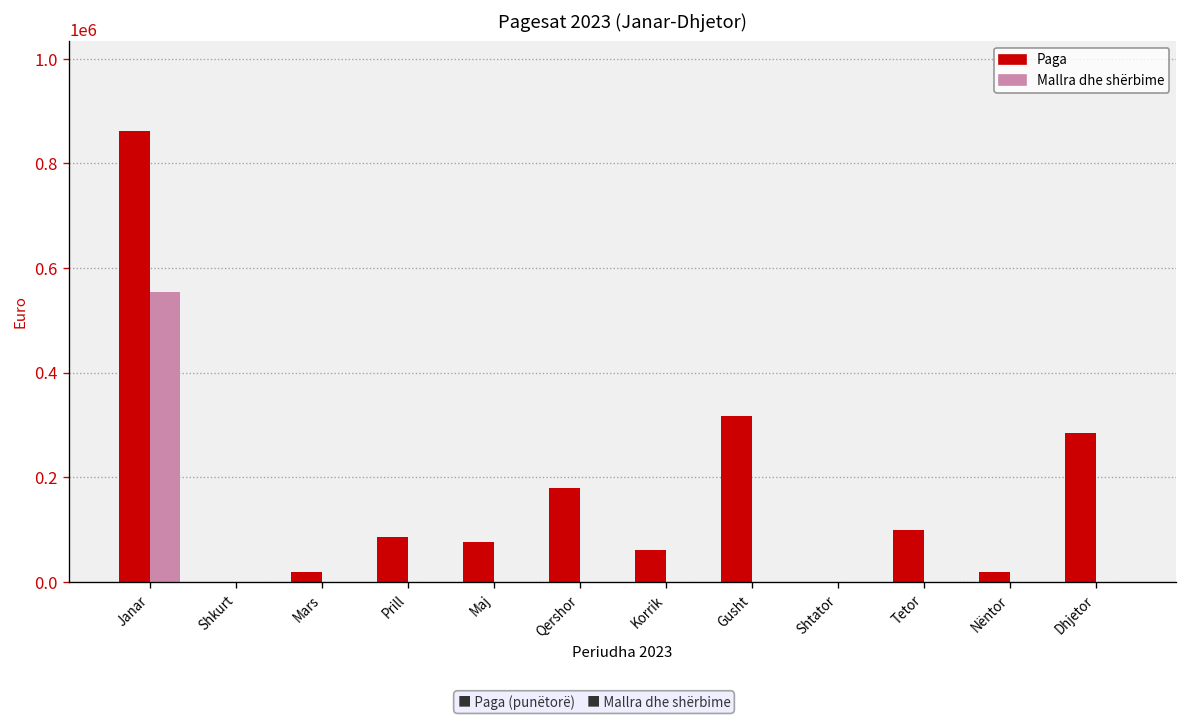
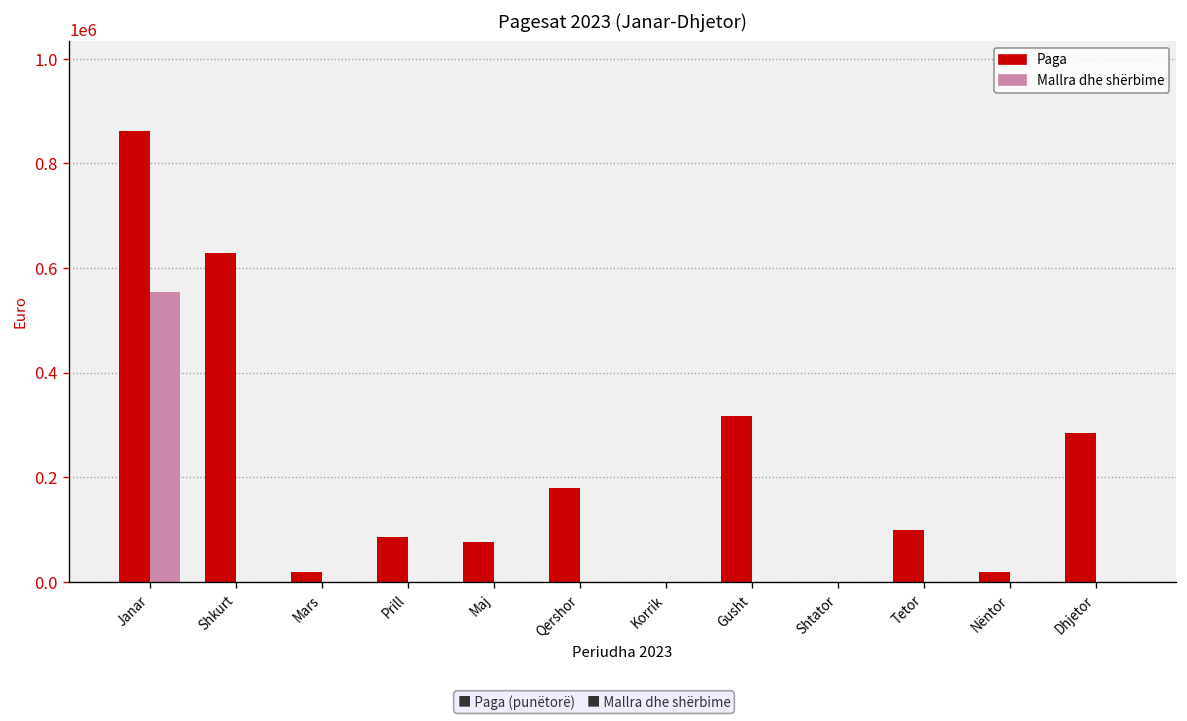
Paga, Shkurt: 0 -> 630000
Paga, Korrik: 60000 -> 0
